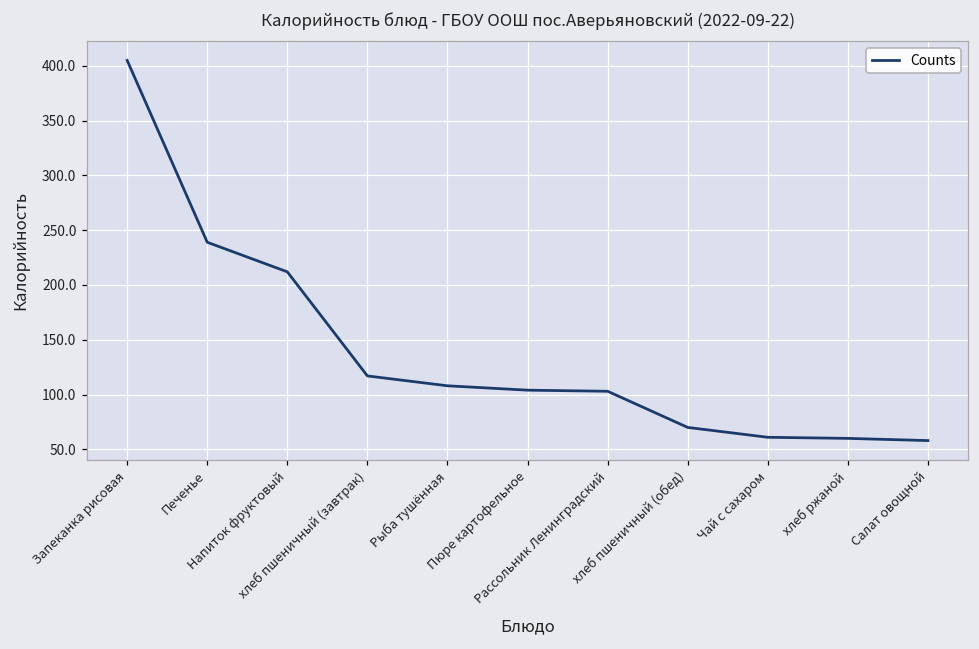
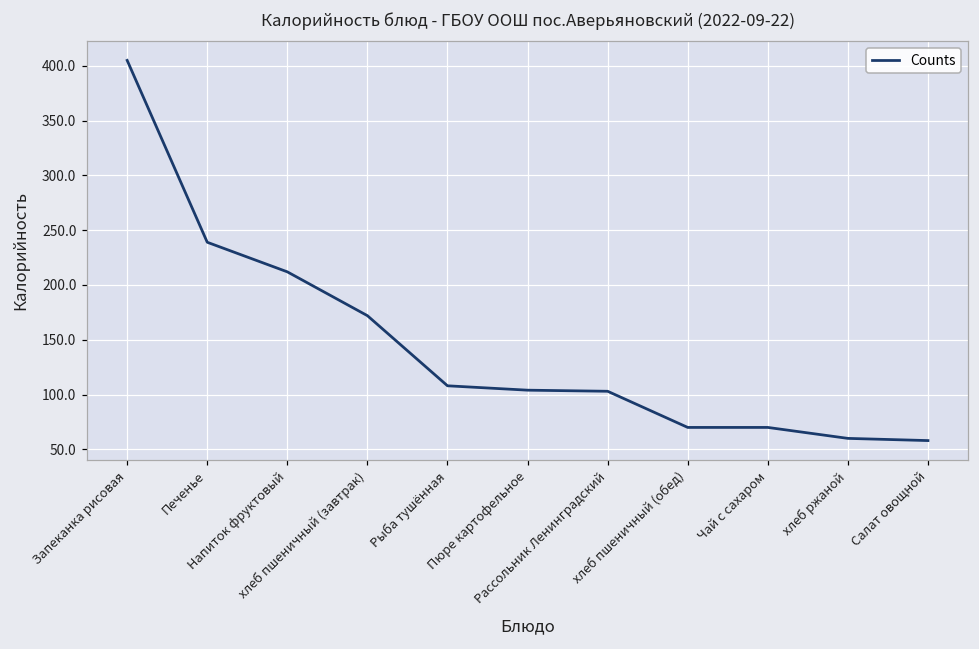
хлеб пшеничный (завтрак): 120 -> 170
Чай с сахаром: 60 -> 70
